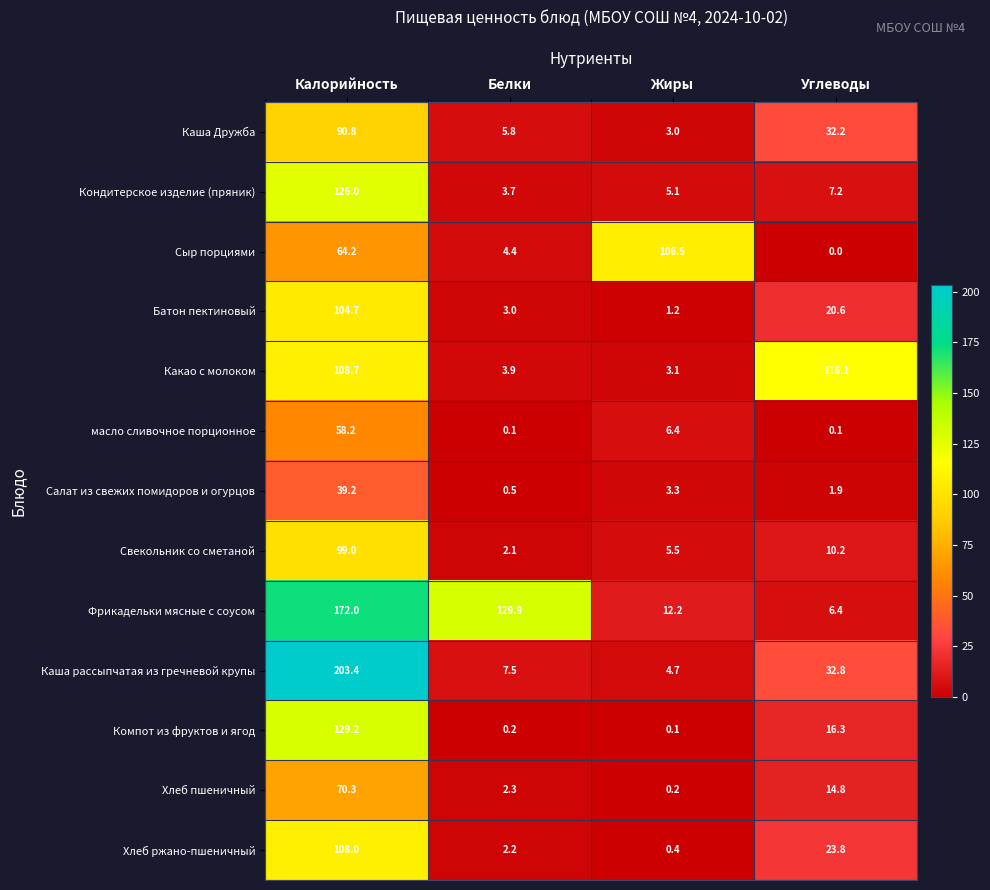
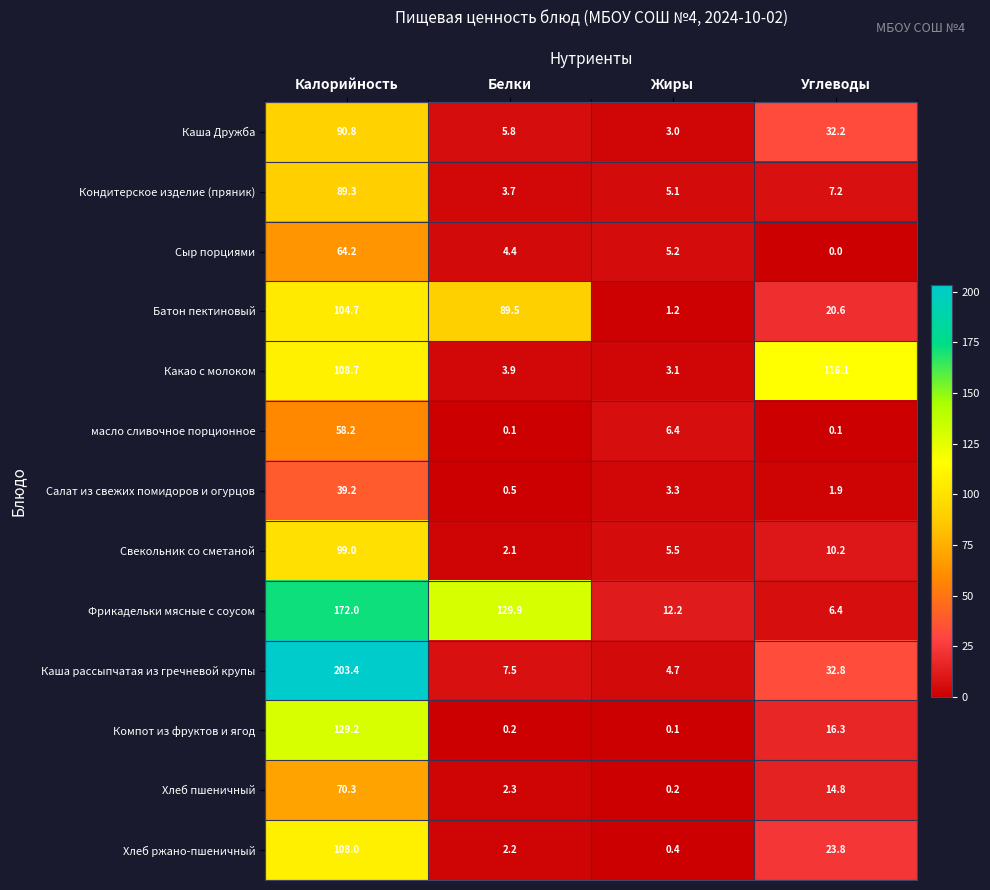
Кондитерское изделие (пряник), Калорийность: 126.0 -> 89.3
Сыр порциями, Жиры: 106.5 -> 5.2
Батон пектиновый, Белки: 3.0 -> 89.5
